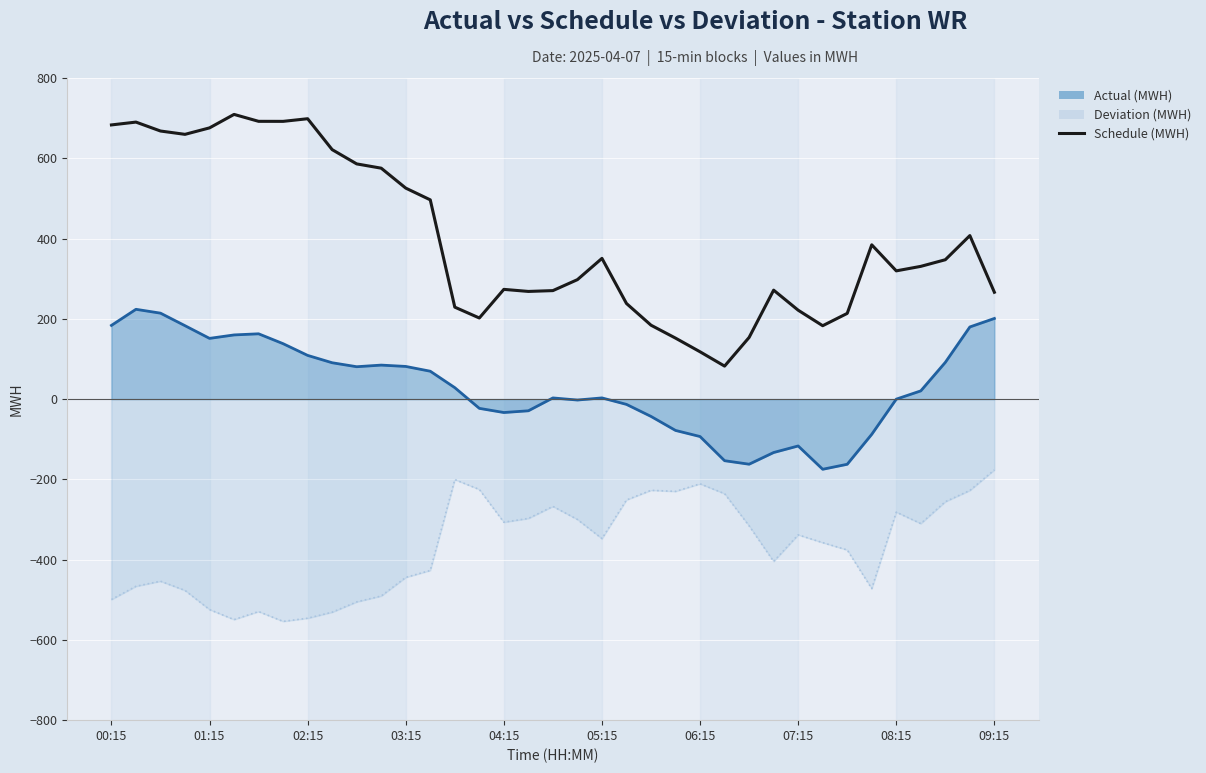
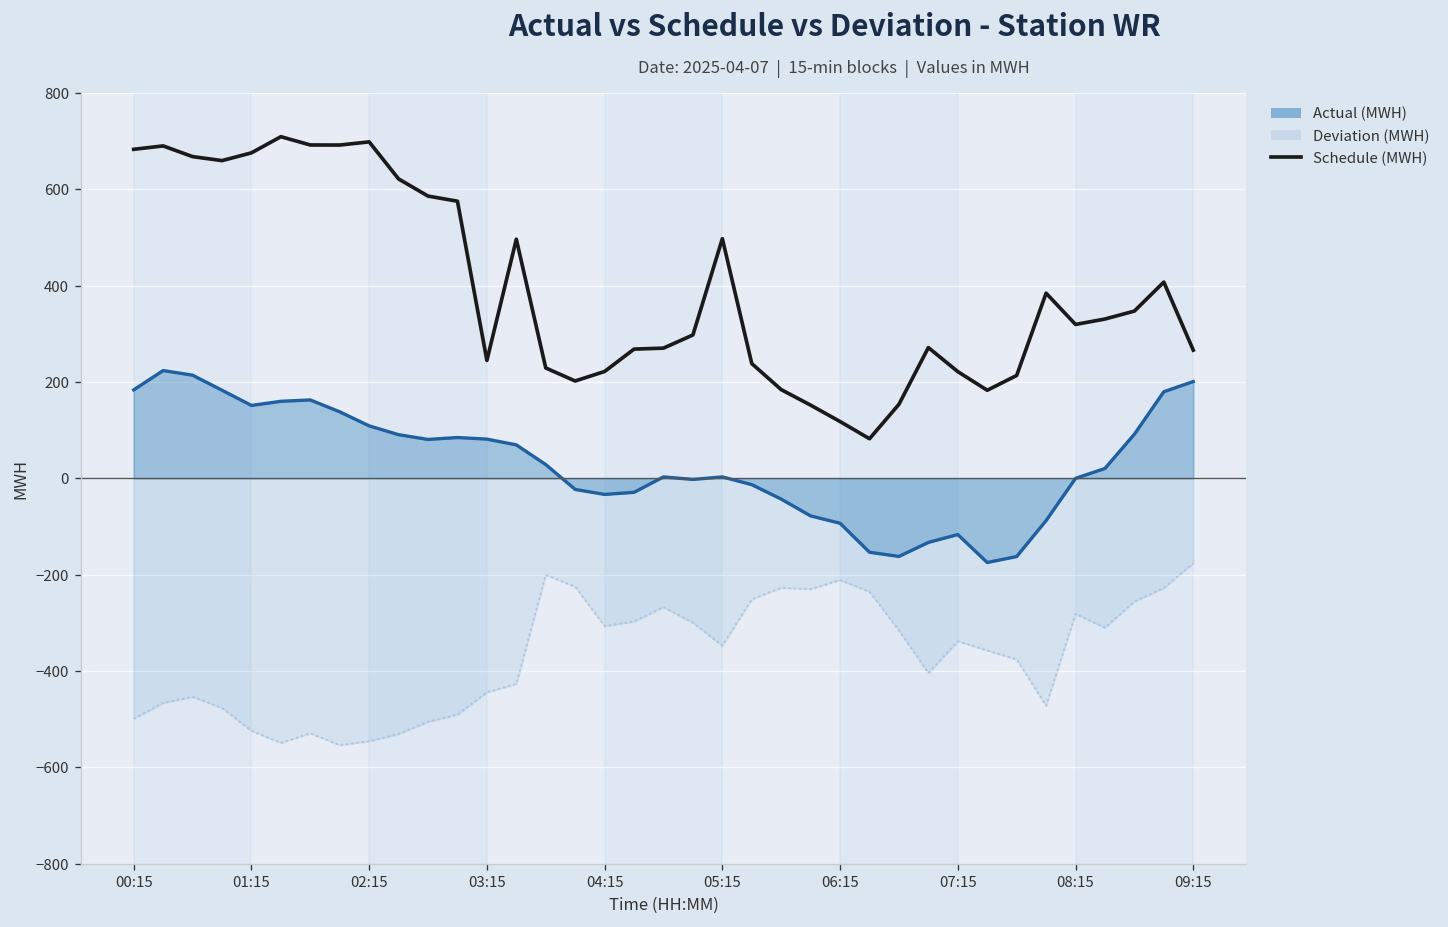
Schedule (MWH), 03:15: 530 -> 240
Schedule (MWH), 04:15: 270 -> 220
Schedule (MWH), 05:15: 350 -> 500
